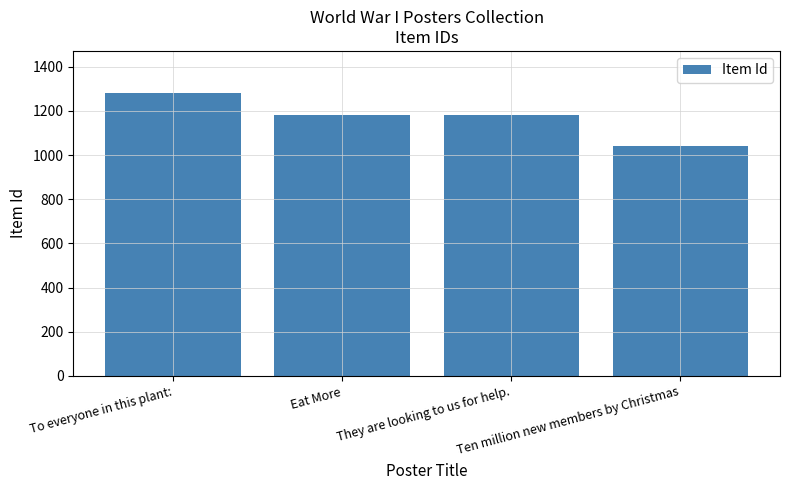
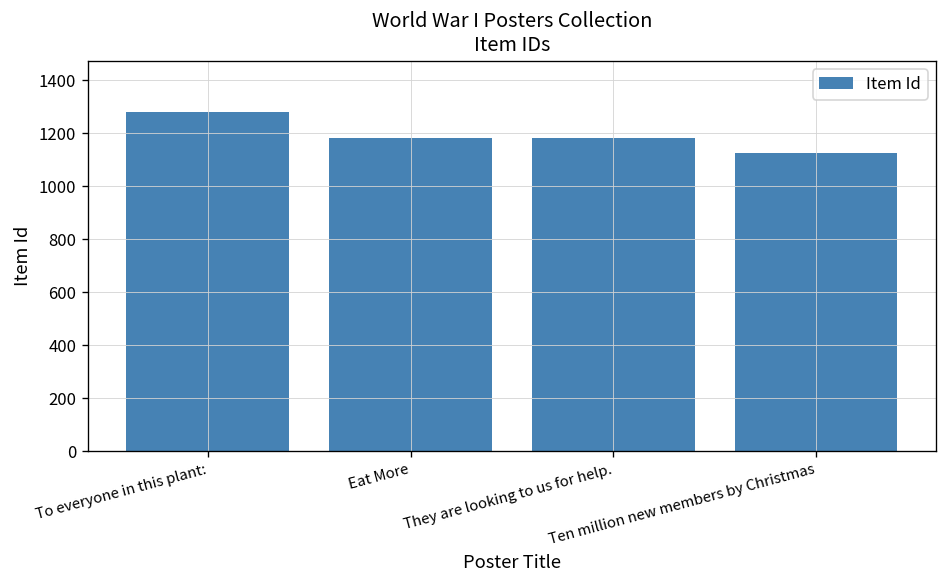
Ten million new members by Christmas: 1040 -> 1130
